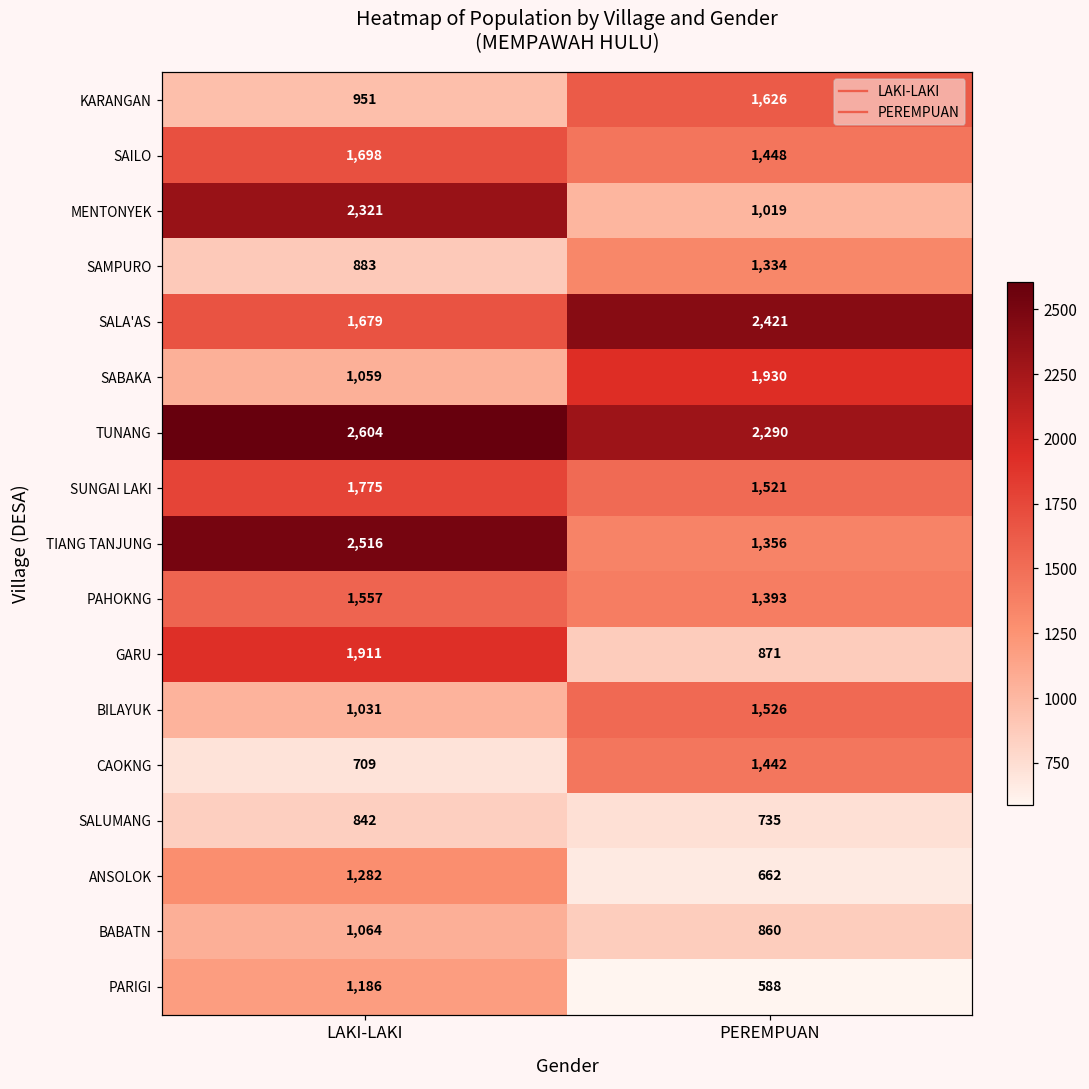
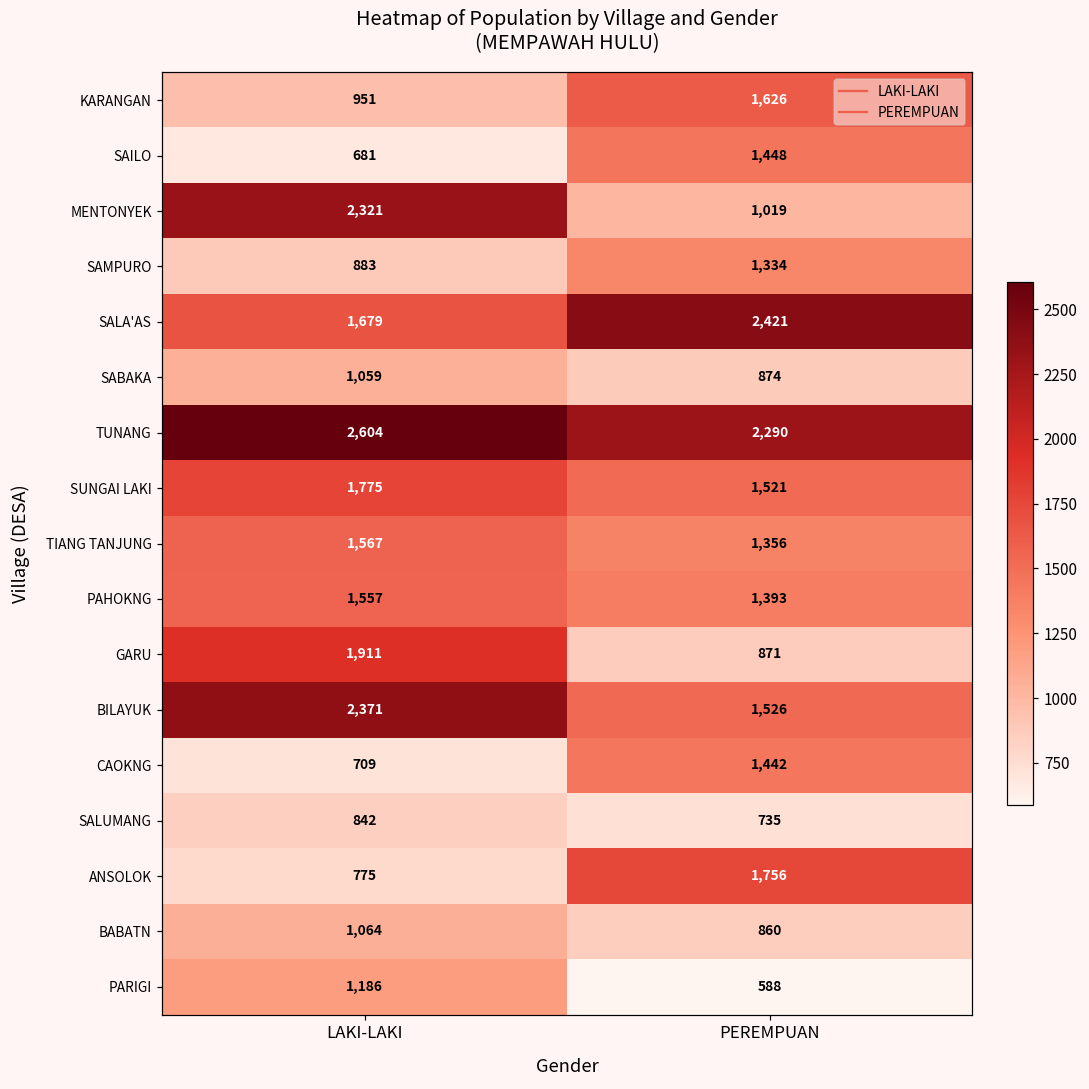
SAILO, LAKI-LAKI: 1,698 -> 681
SABAKA, PEREMPUAN: 1,930 -> 874
TIANG TANJUNG, LAKI-LAKI: 2,516 -> 1,567
BILAYUK, LAKI-LAKI: 1,031 -> 2,371
ANSOLOK, LAKI-LAKI: 1,282 -> 775
ANSOLOK, PEREMPUAN: 662 -> 1,756
